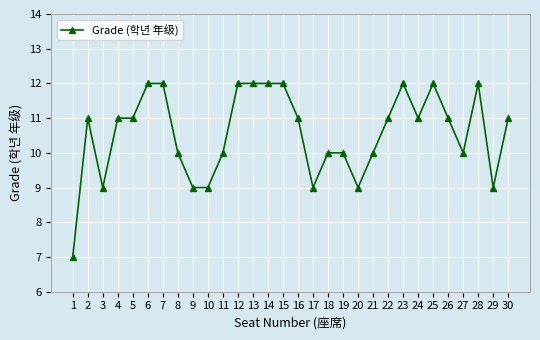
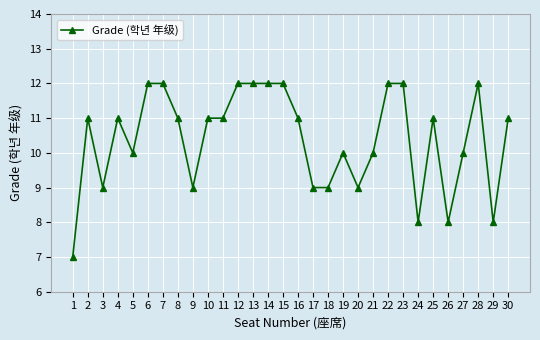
5: 11 -> 10
8: 10 -> 11
10: 9 -> 11
11: 10 -> 11
18: 10 -> 9
22: 11 -> 12
24: 11 -> 8
25: 12 -> 11
26: 11 -> 8
29: 9 -> 8
